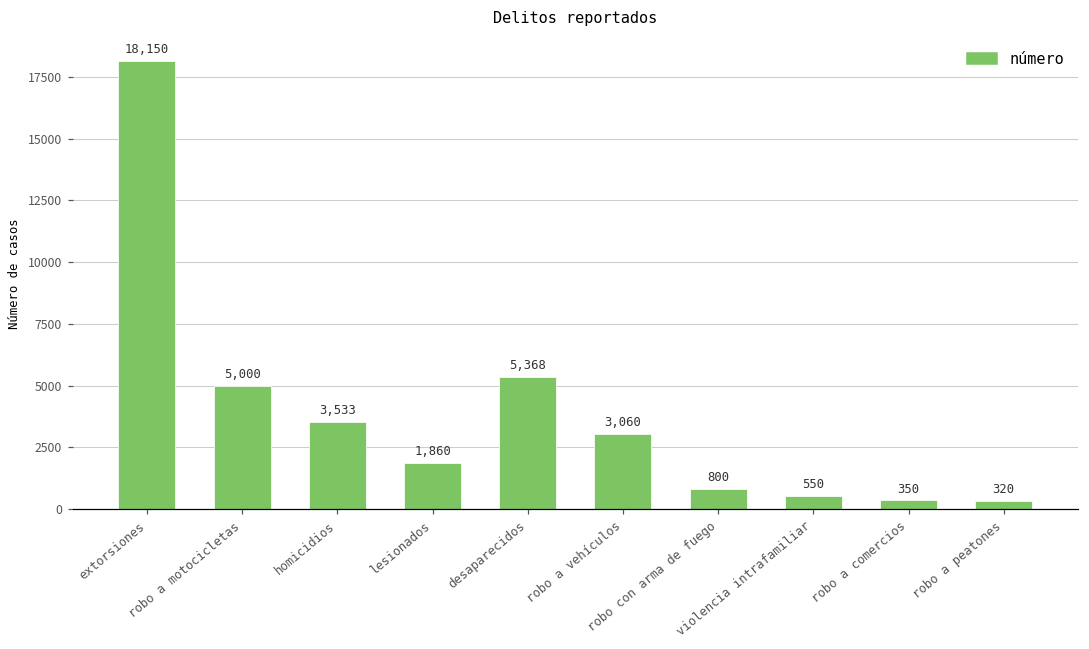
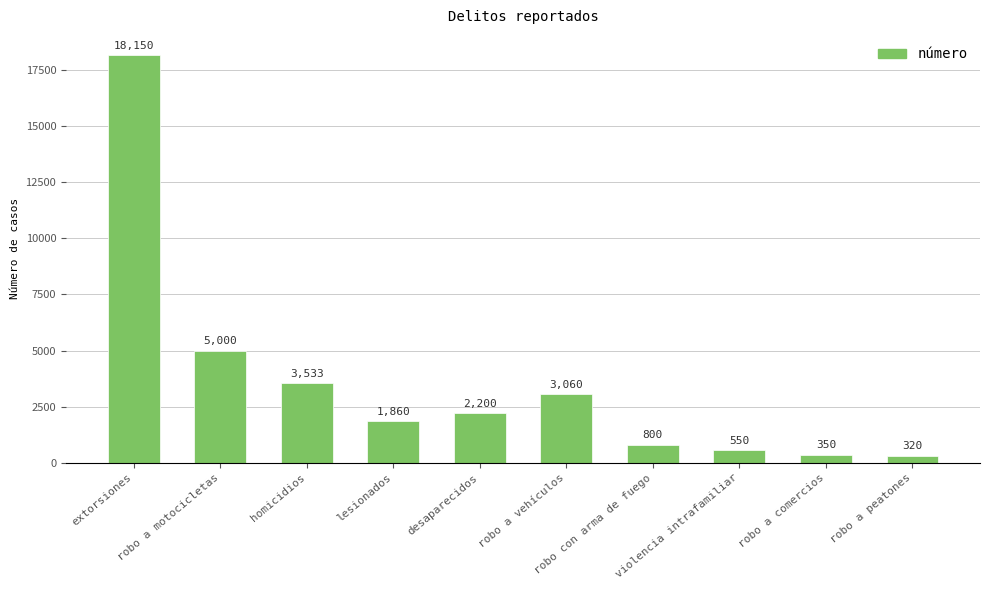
desaparecidos: 5,368 -> 2,200
